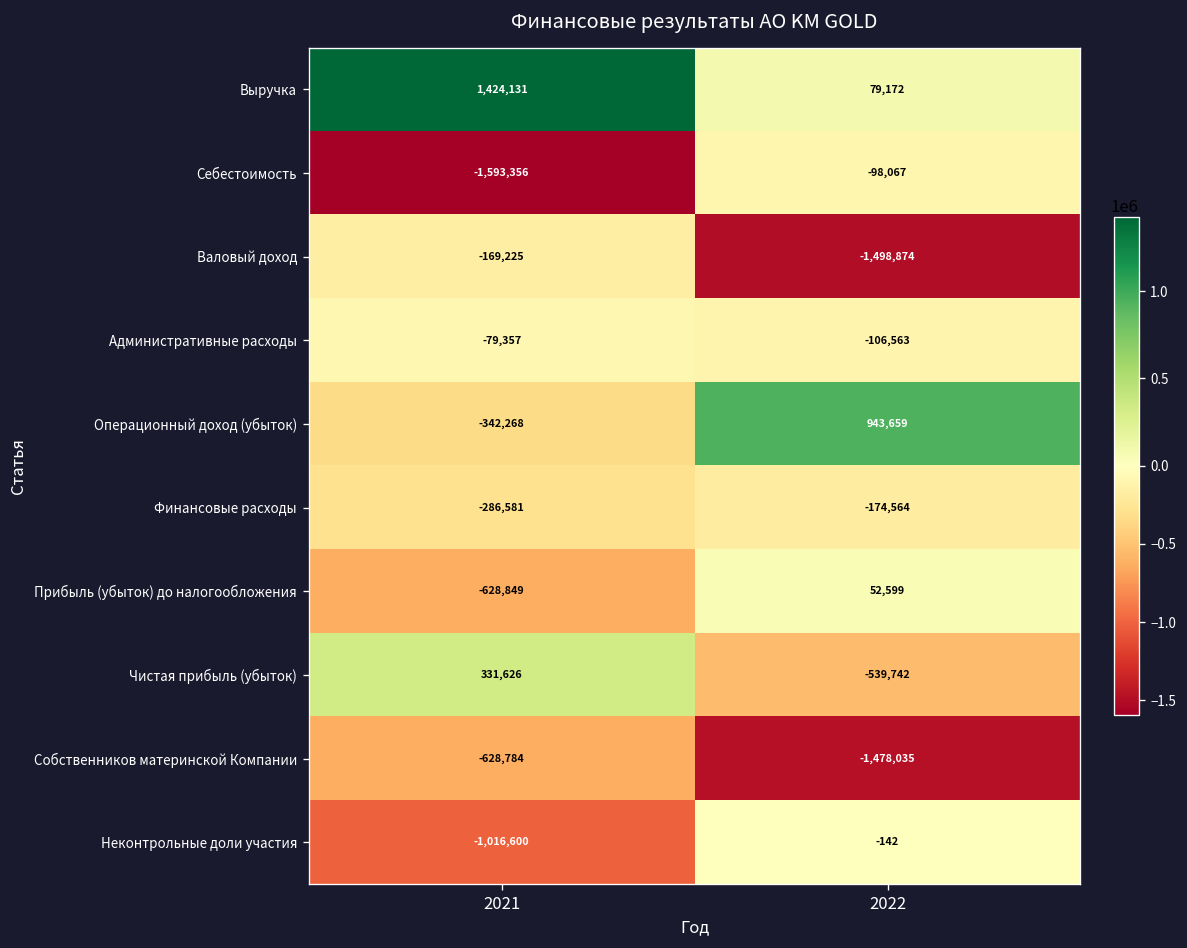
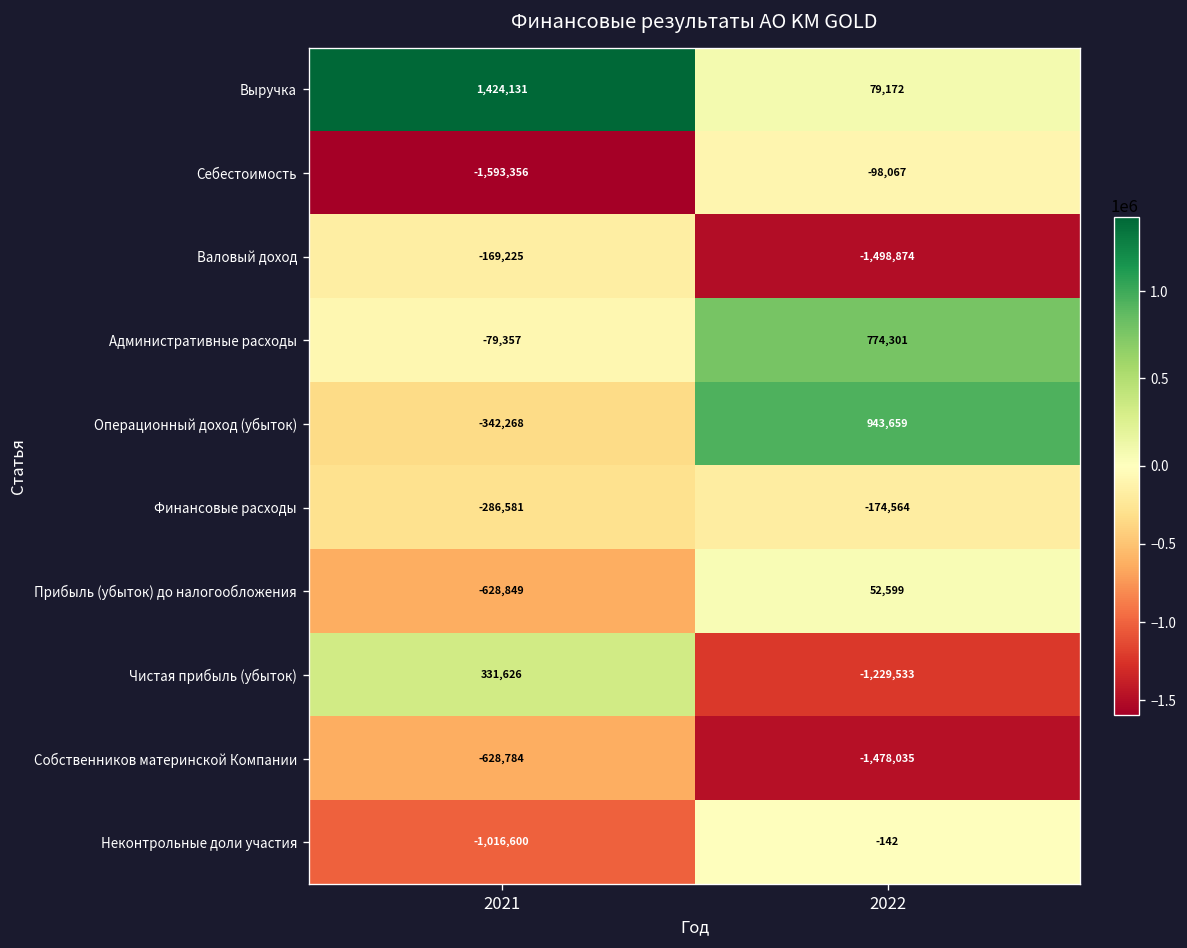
Административные расходы, 2022: -106,563 -> 774,301
Чистая прибыль (убыток), 2022: -539,742 -> -1,229,533
